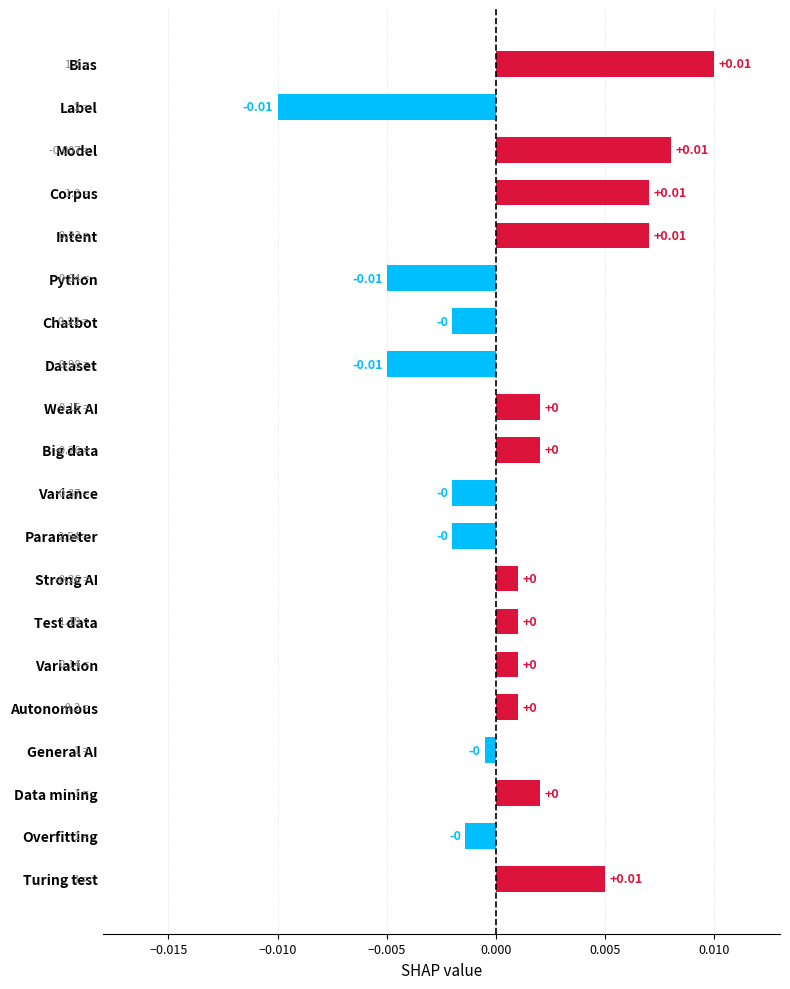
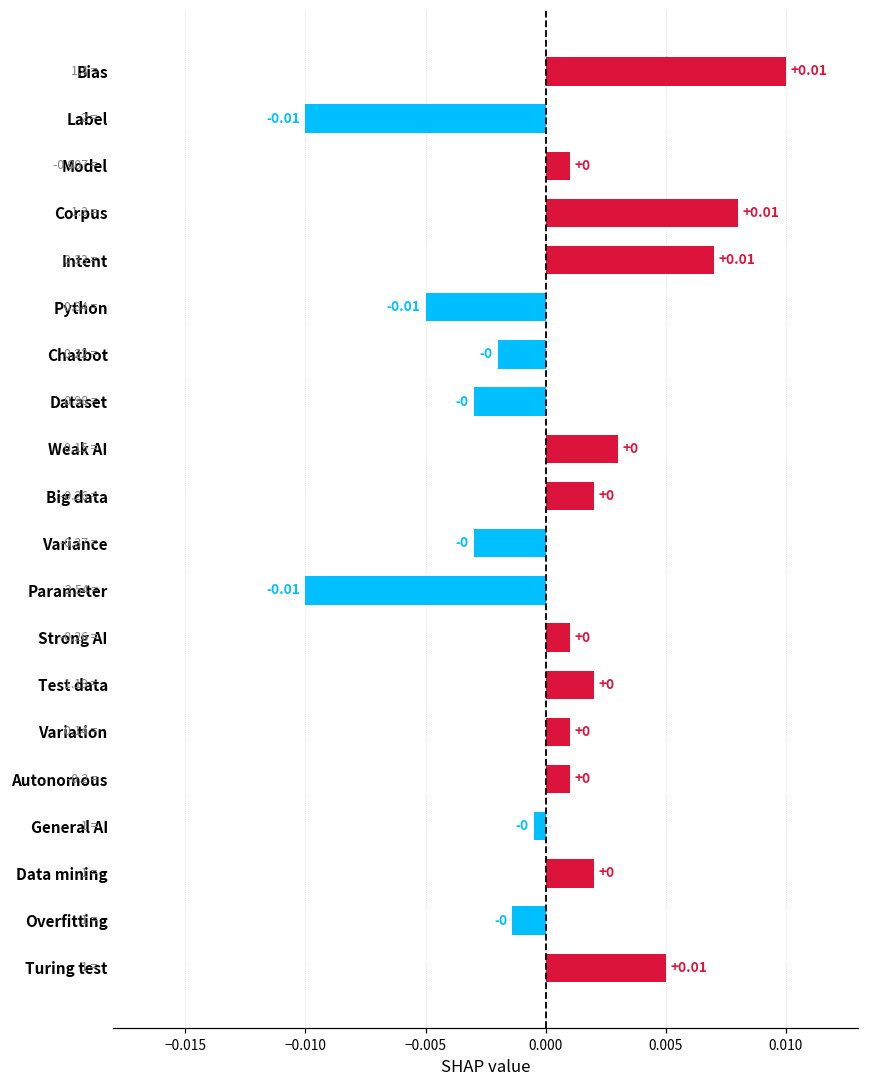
Model: +0.01 -> +0
Corpus: 0.007 -> 0.008
Dataset: -0.01 -> -0
Weak AI: 0.002 -> 0.003
Variance: -0.002 -> -0.003
Parameter: -0 -> -0.01
Test data: 0.001 -> 0.002
